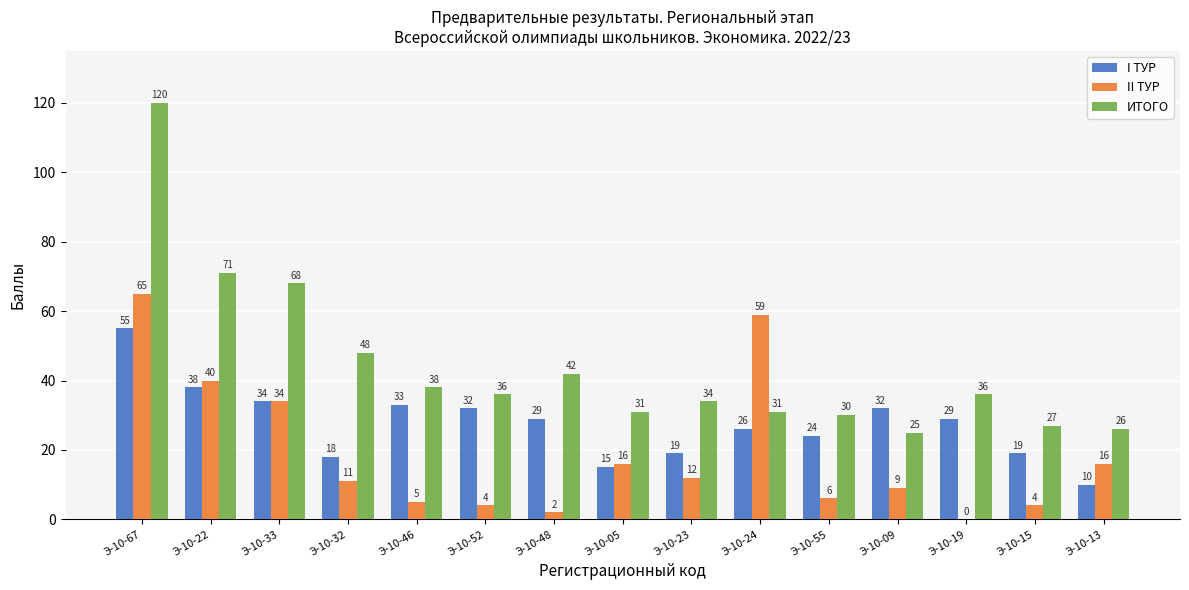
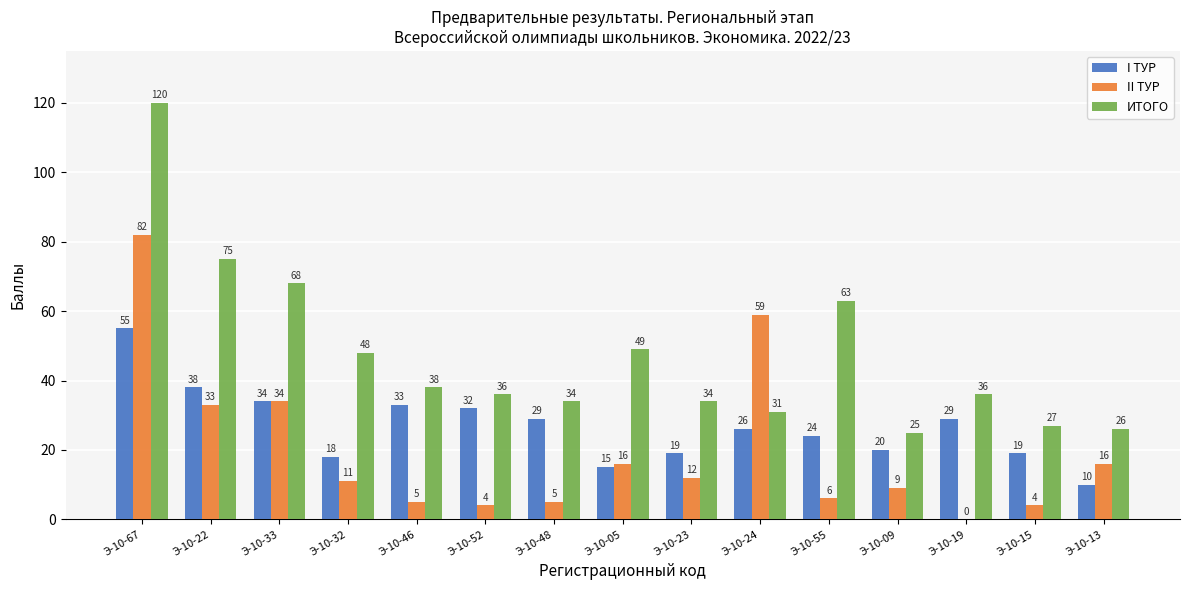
II ТУР, Э-10-67: 65 -> 82
II ТУР, Э-10-22: 40 -> 33
ИТОГО, Э-10-22: 71 -> 75
II ТУР, Э-10-48: 2 -> 5
ИТОГО, Э-10-48: 42 -> 34
ИТОГО, Э-10-05: 31 -> 49
ИТОГО, Э-10-55: 30 -> 63
I ТУР, Э-10-09: 32 -> 20
